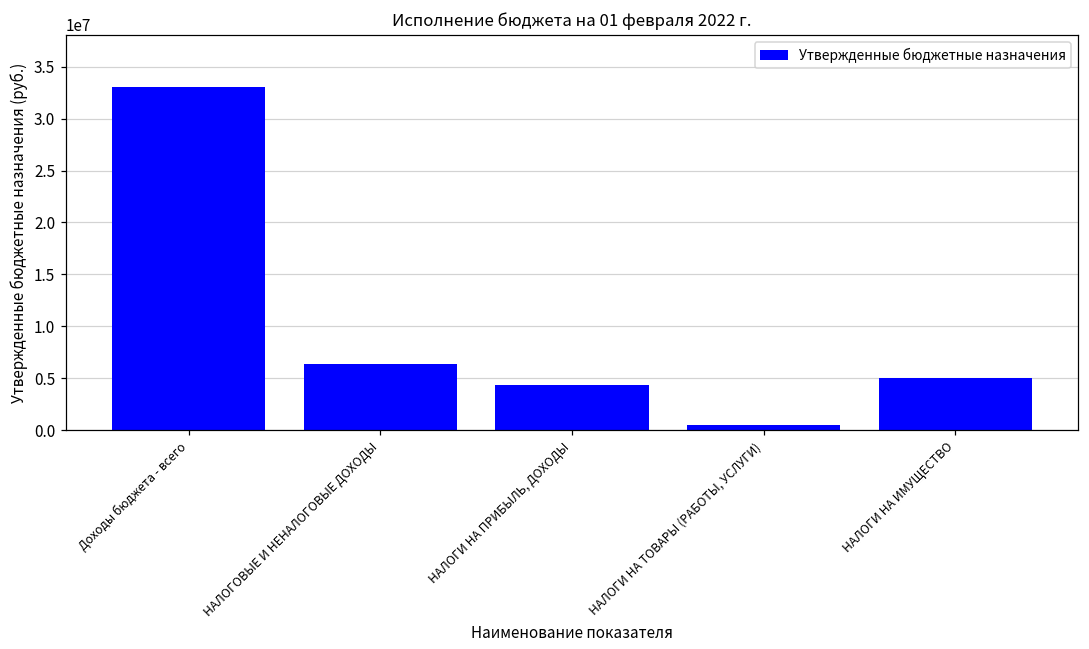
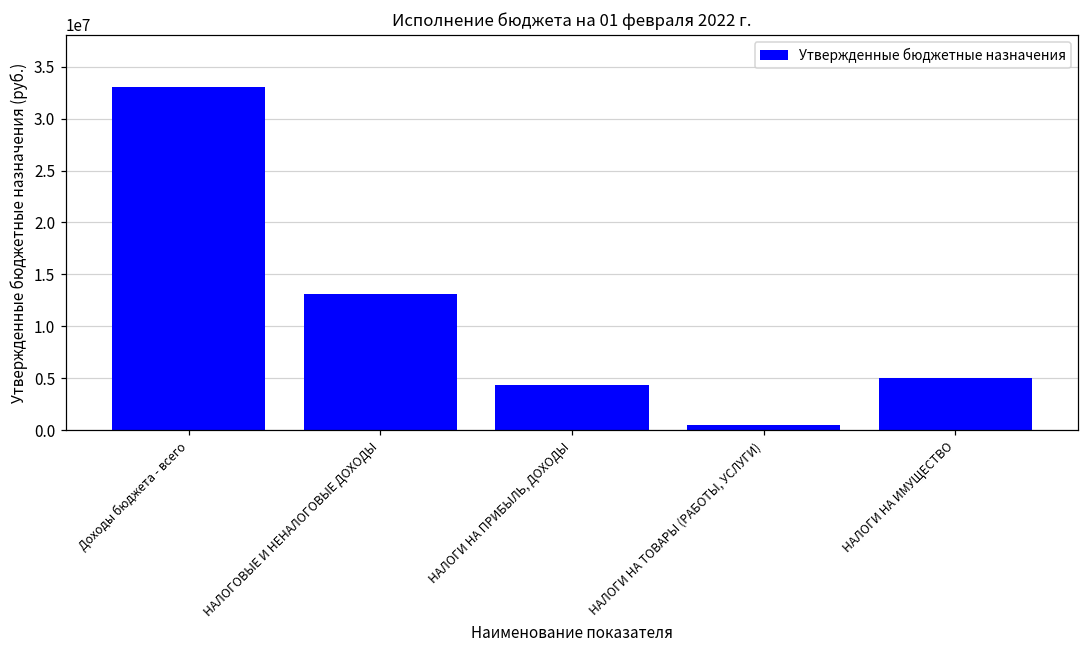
НАЛОГОВЫЕ И НЕНАЛОГОВЫЕ ДОХОДЫ: 6000000 -> 13000000
